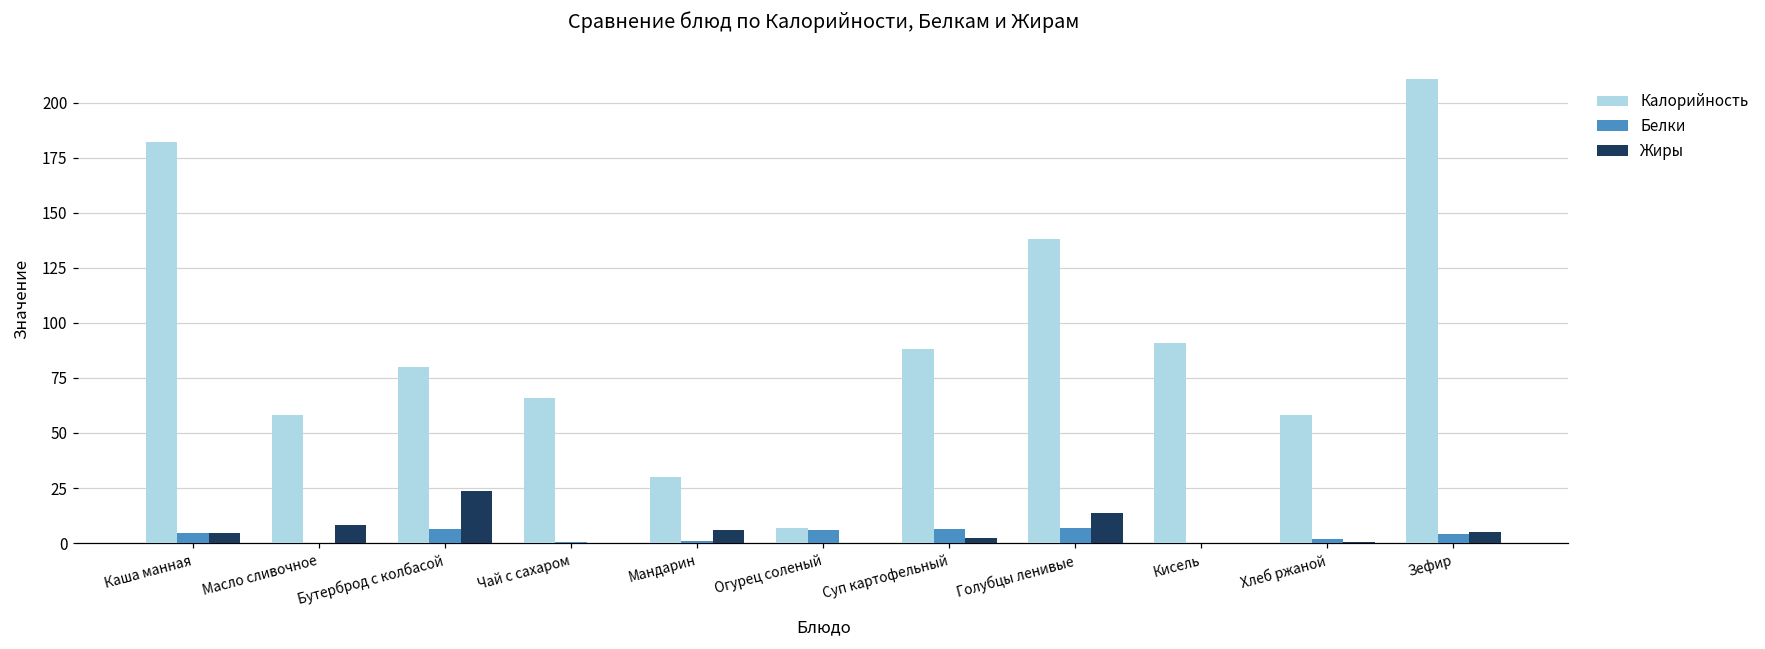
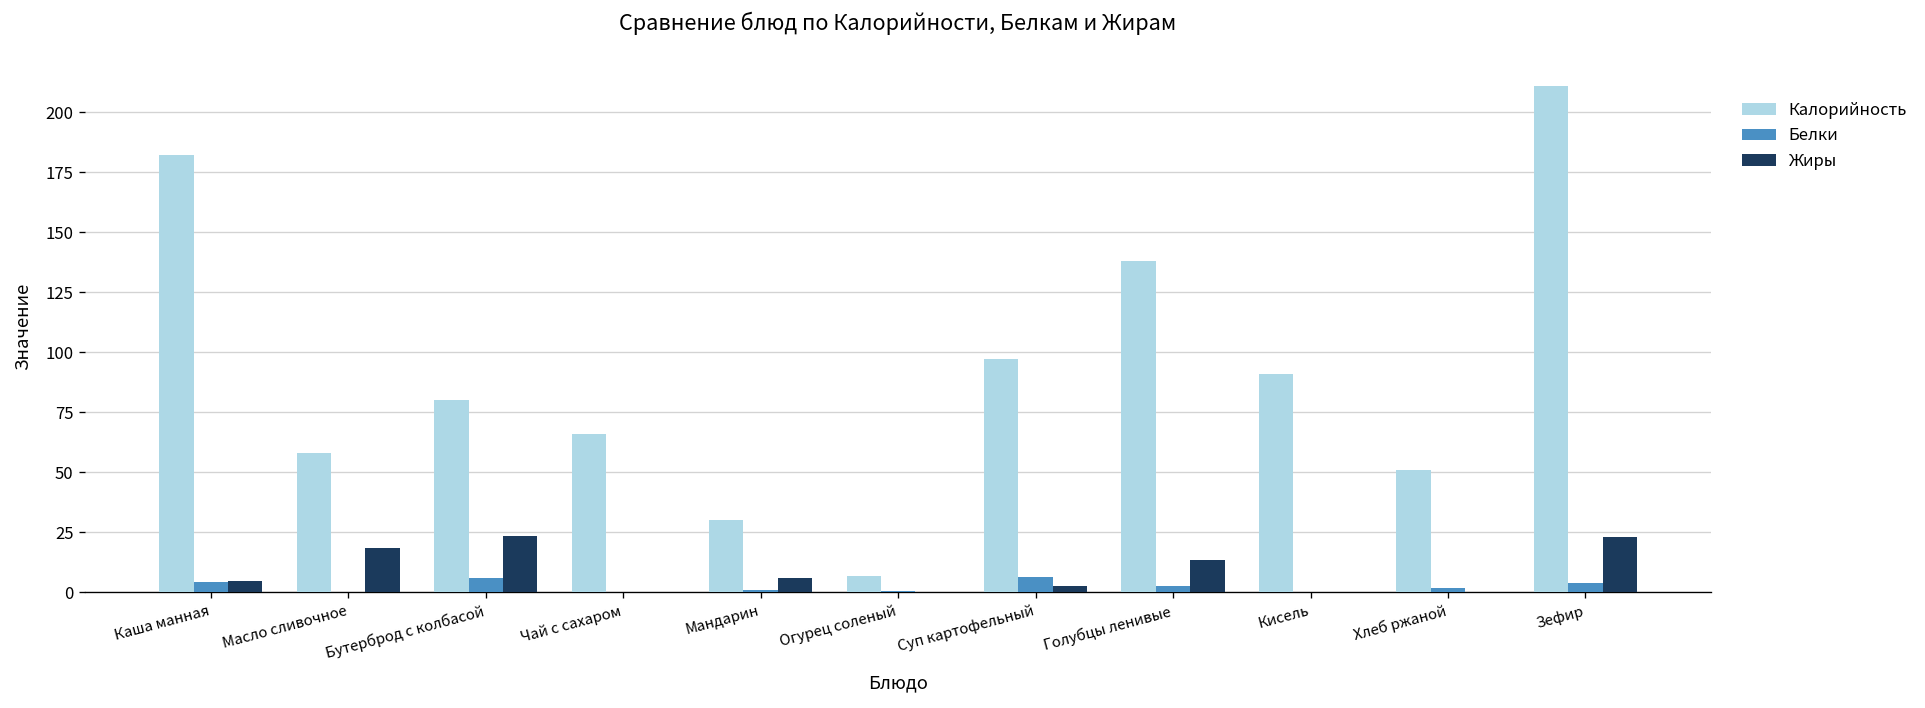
Жиры, Масло сливочное: 8 -> 19
Белки, Огурец соленый: 6 -> 0
Калорийность, Суп картофельный: 88 -> 97
Белки, Голубцы ленивые: 7 -> 3
Калорийность, Хлеб ржаной: 58 -> 51
Жиры, Зефир: 5 -> 23
